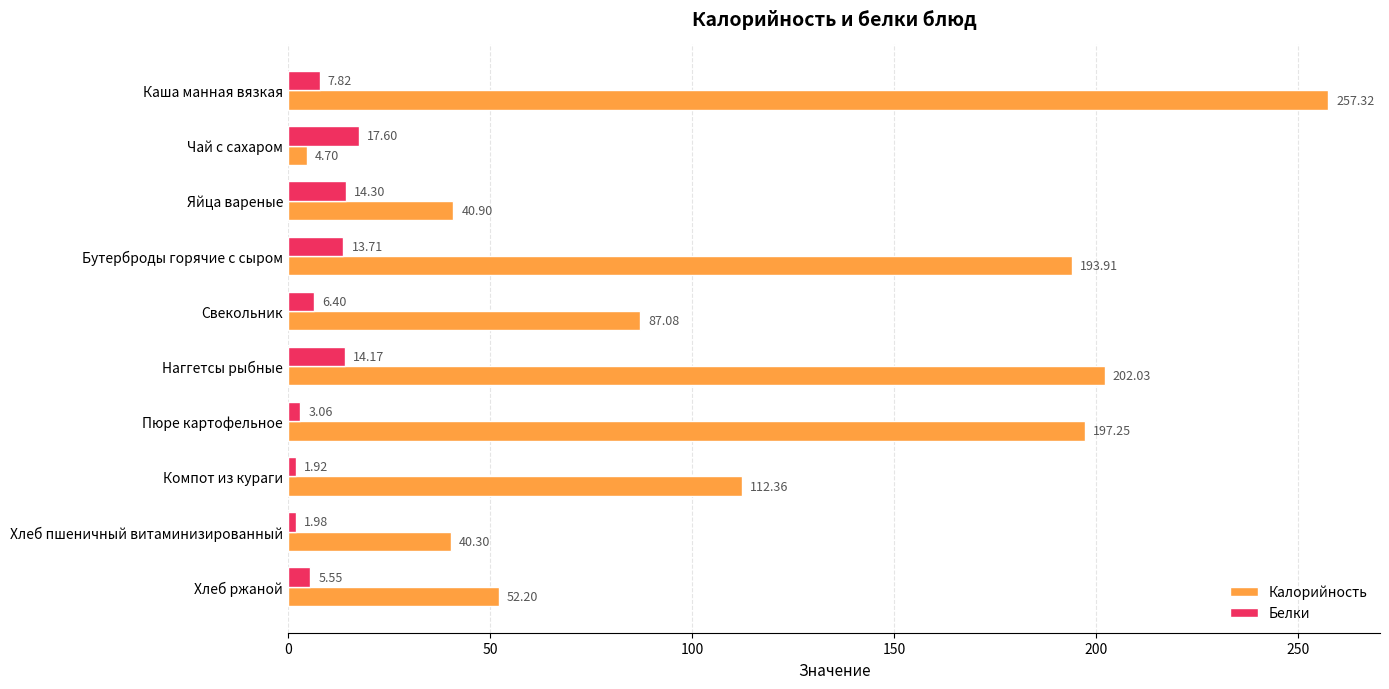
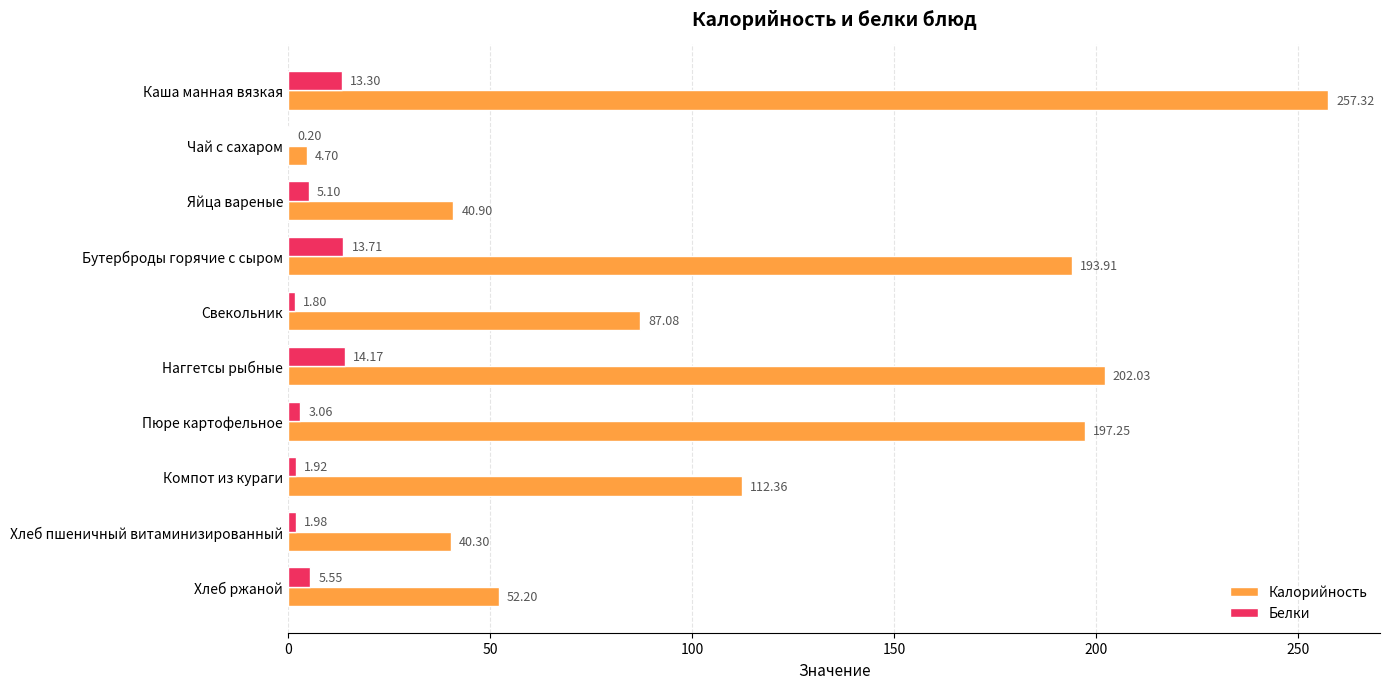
Белки, Каша манная вязкая: 7.82 -> 13.30
Белки, Чай с сахаром: 17.60 -> 0.20
Белки, Яйца вареные: 14.30 -> 5.10
Белки, Свекольник: 6.40 -> 1.80
